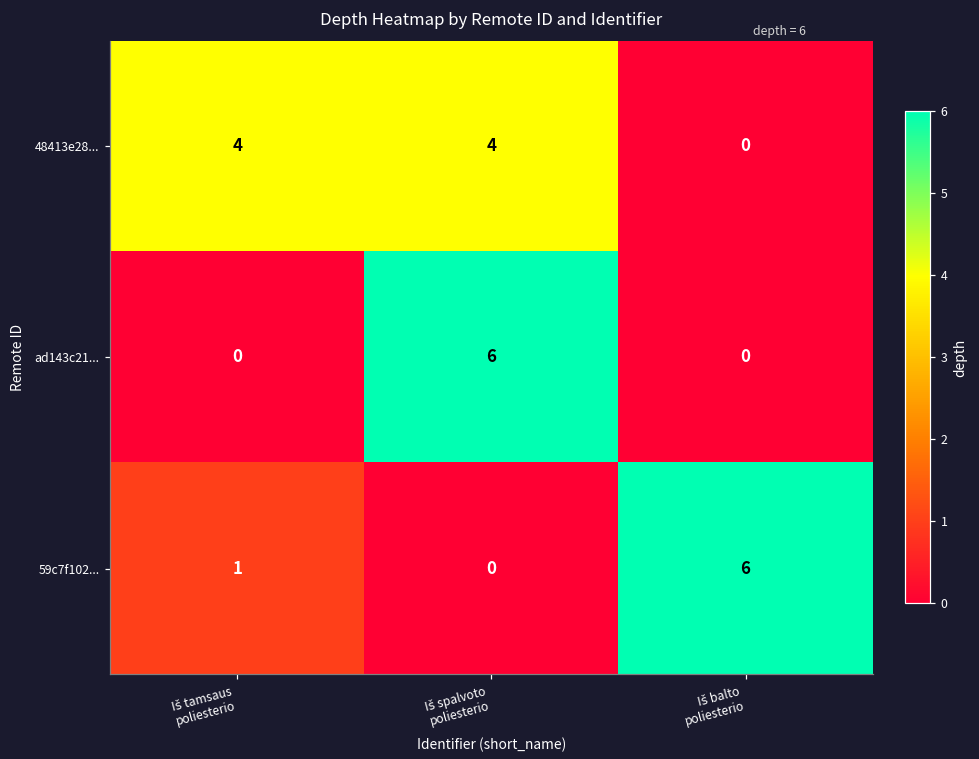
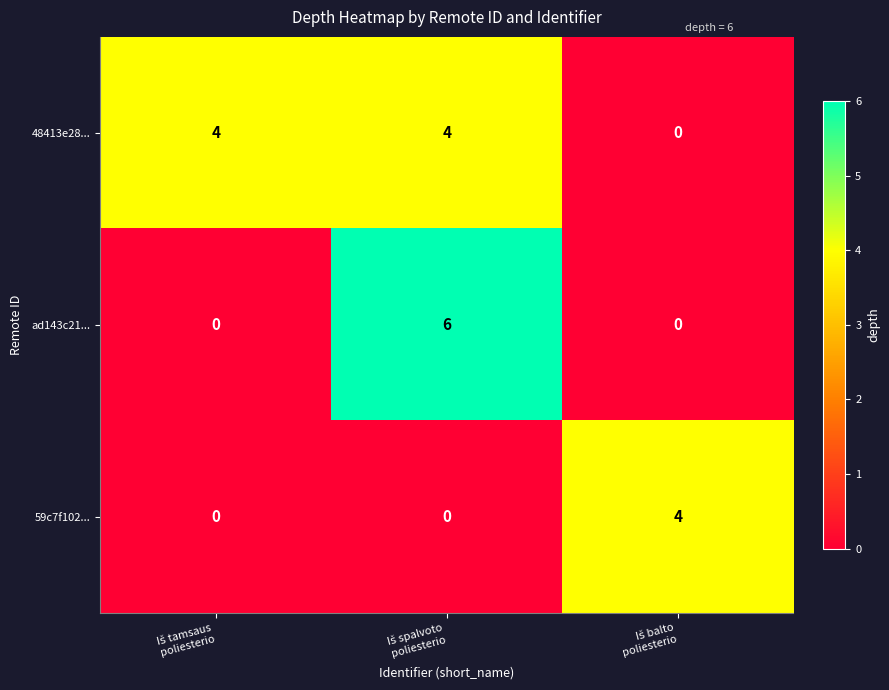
59c7f102..., Iš tamsaus poliesterio: 1 -> 0
59c7f102..., Iš balto poliesterio: 6 -> 4
